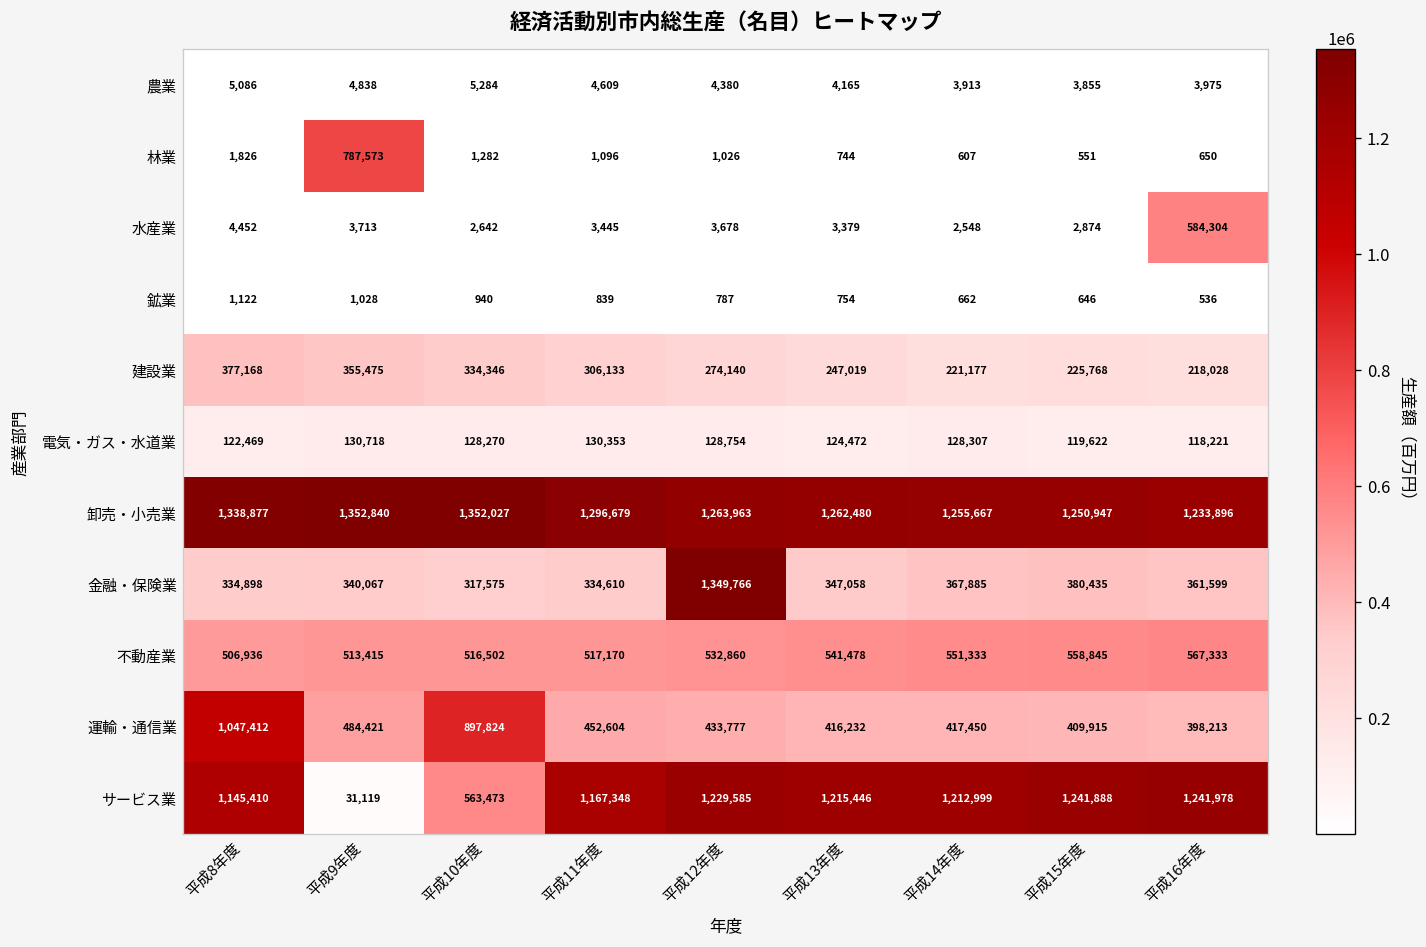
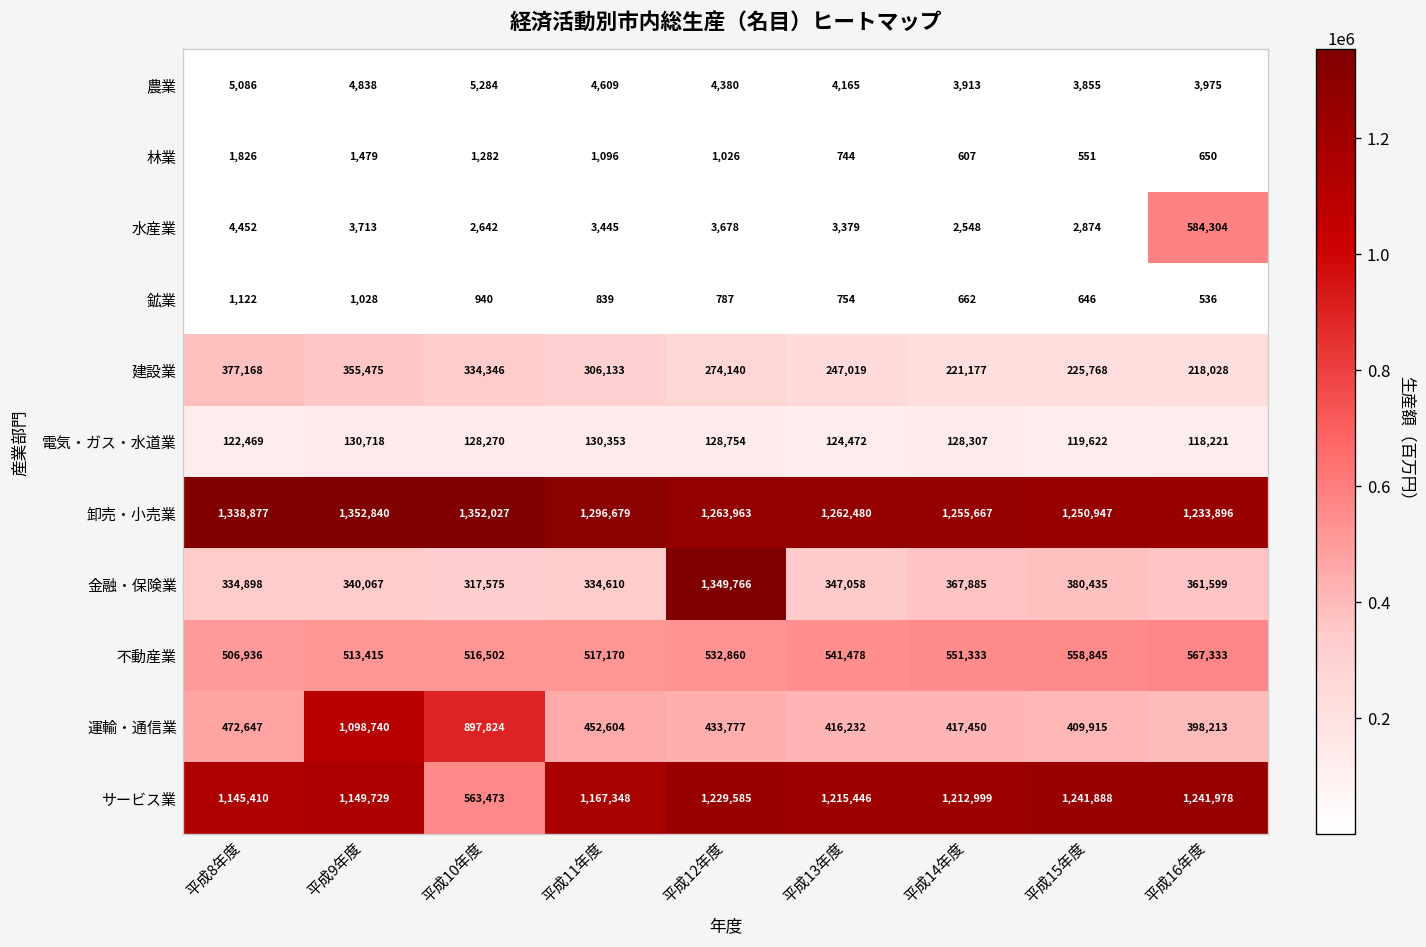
林業, 平成9年度: 787,573 -> 1,479
運輸・通信業, 平成8年度: 1,047,412 -> 472,647
運輸・通信業, 平成9年度: 484,421 -> 1,098,740
サービス業, 平成9年度: 31,119 -> 1,149,729
